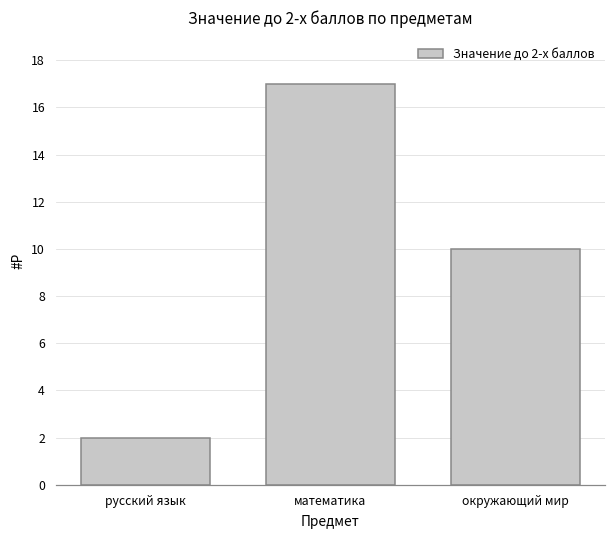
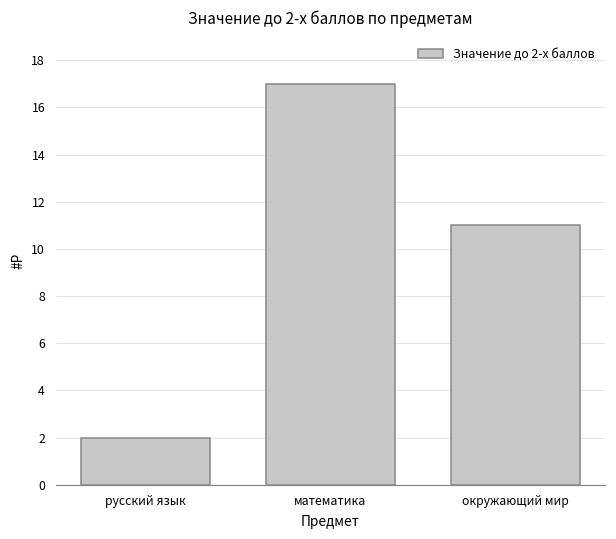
окружающий мир: 10 -> 11
